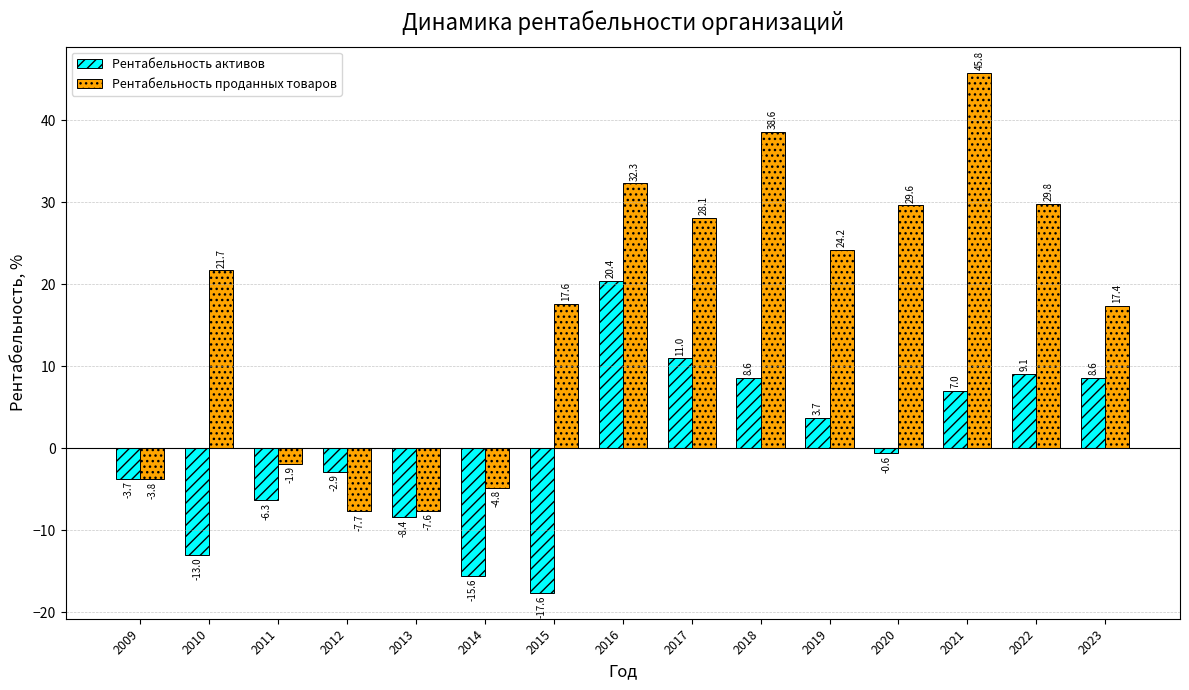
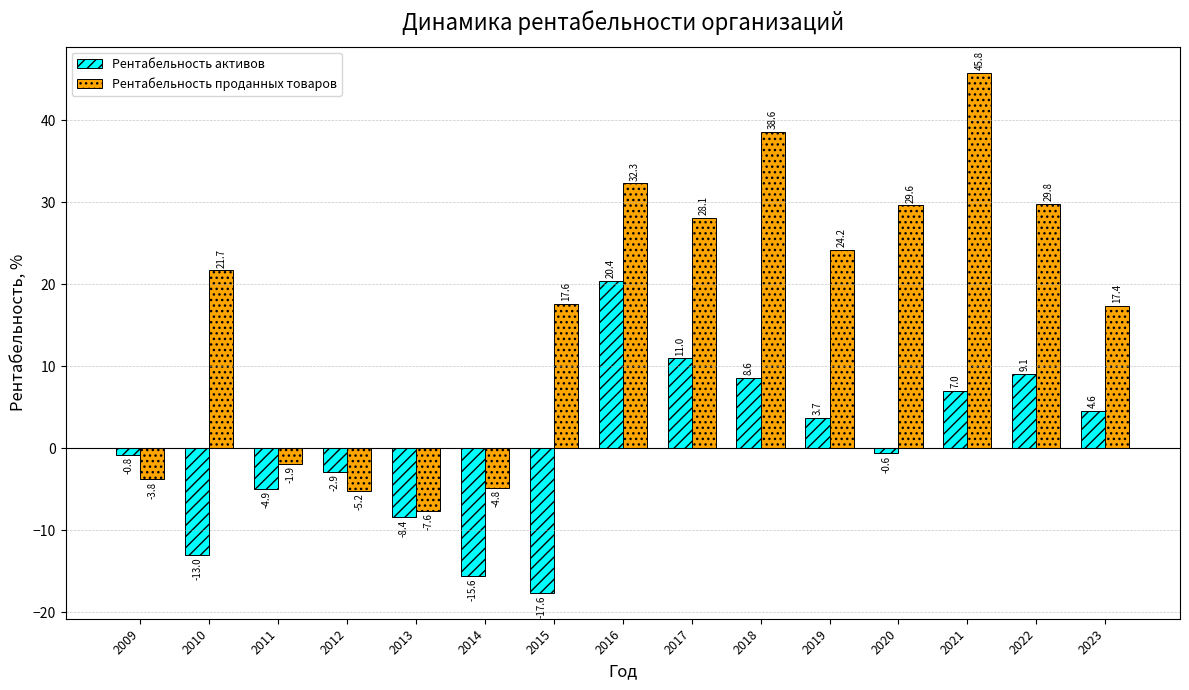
Рентабельность активов, 2009: -3.7 -> -0.8
Рентабельность активов, 2011: -6.3 -> -4.9
Рентабельность проданных товаров, 2012: -7.7 -> -5.2
Рентабельность активов, 2023: 8.6 -> 4.6
